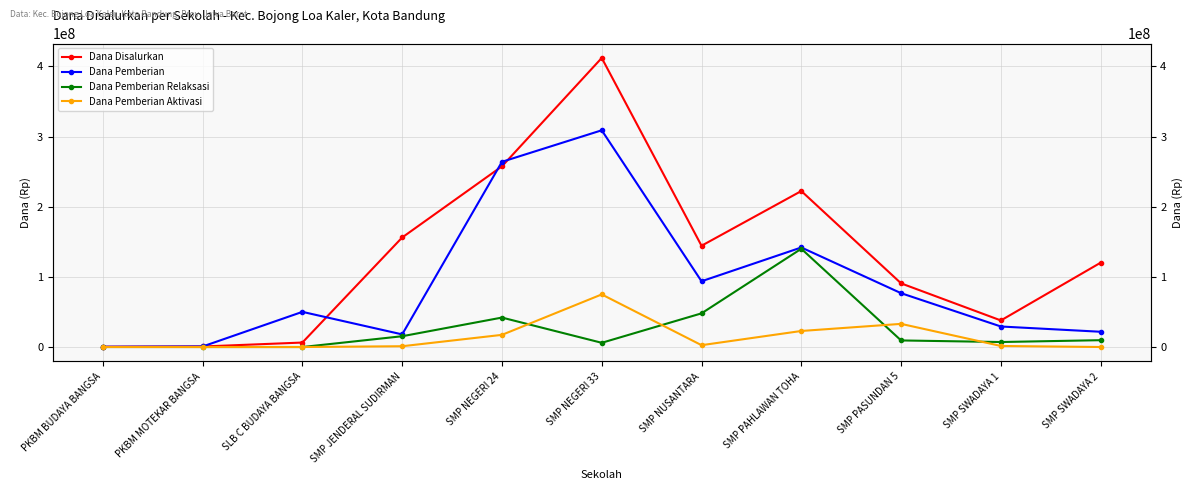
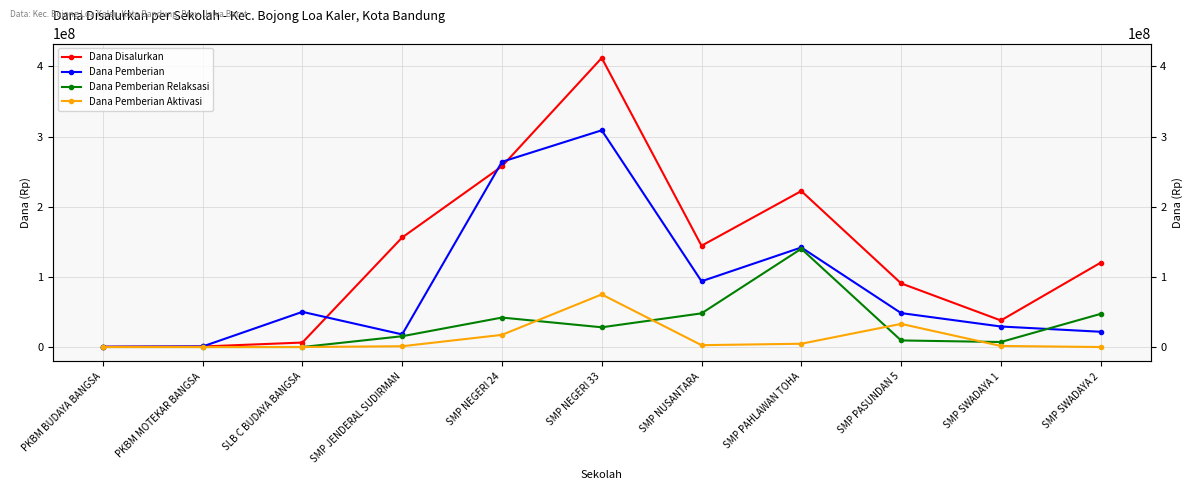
Dana Pemberian Relaksasi, SMP NEGERI 33: 10000000 -> 30000000
Dana Pemberian Aktivasi, SMP PAHLAWAN TOHA: 20000000 -> 0
Dana Pemberian, SMP PASUNDAN 5: 80000000 -> 50000000
Dana Pemberian Relaksasi, SMP SWADAYA 2: 10000000 -> 50000000
